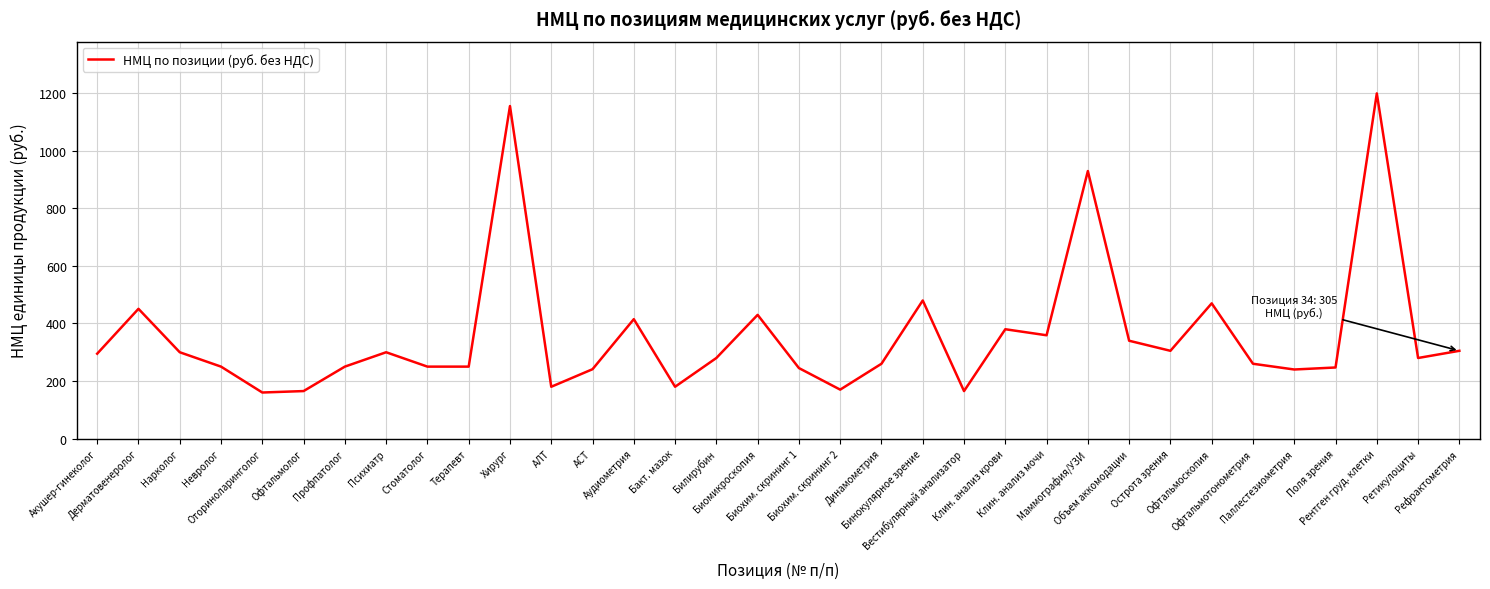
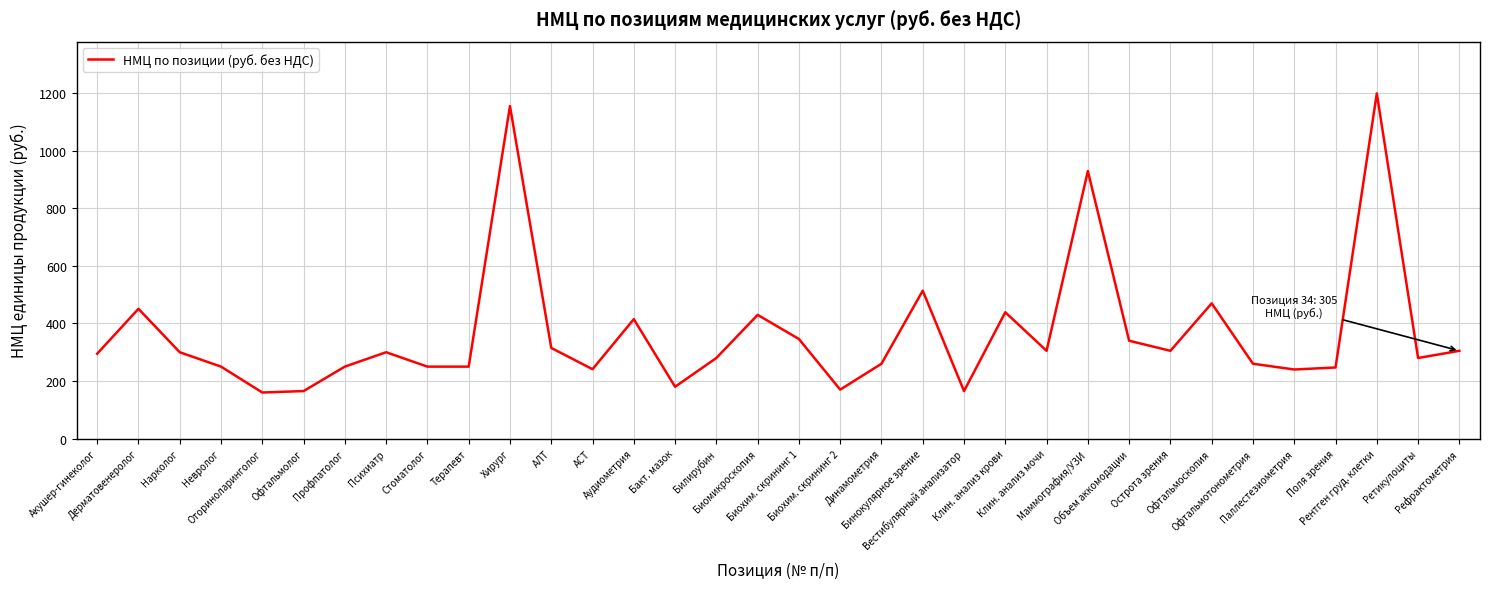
АЛТ: 180 -> 320
Биохим. скрининг 1: 250 -> 350
Бинокулярное зрение: 480 -> 510
Клин. анализ крови: 380 -> 440
Клин. анализ мочи: 360 -> 310
